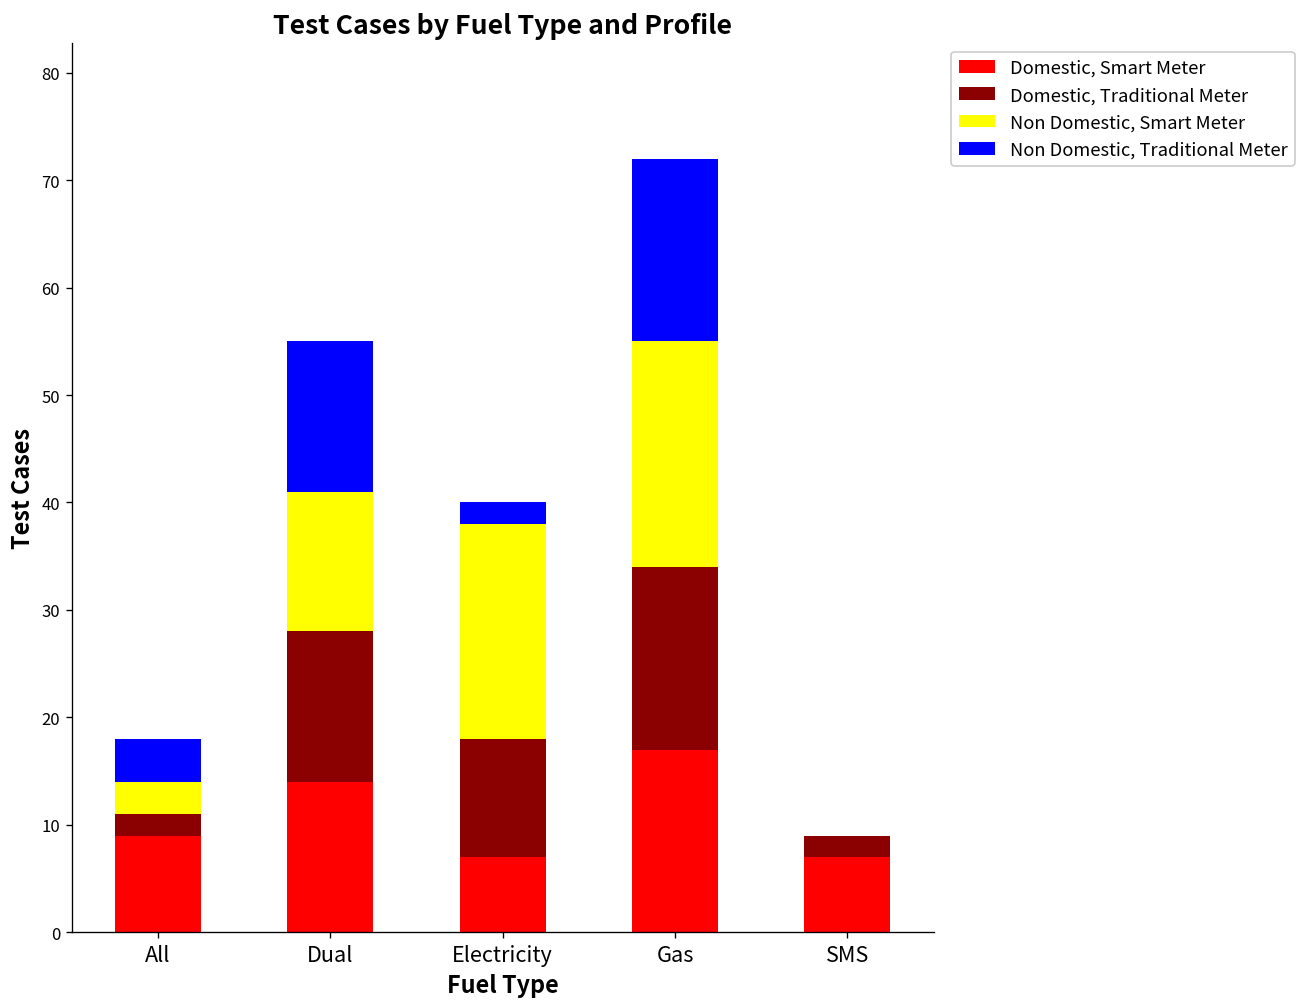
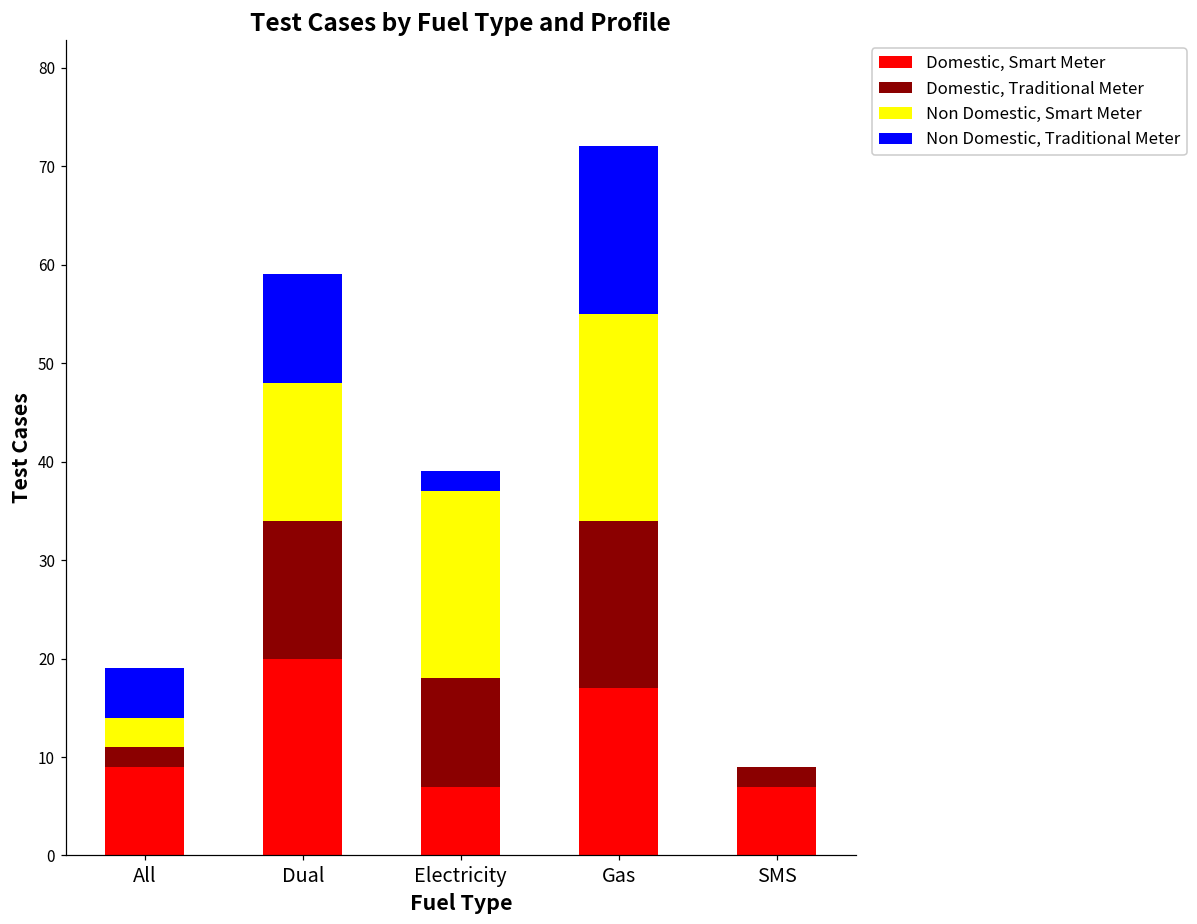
Non Domestic, Traditional Meter, All: 4 -> 5
Domestic, Smart Meter, Dual: 14 -> 20
Non Domestic, Smart Meter, Dual: 13 -> 14
Non Domestic, Traditional Meter, Dual: 14 -> 11
Non Domestic, Smart Meter, Electricity: 20 -> 19
